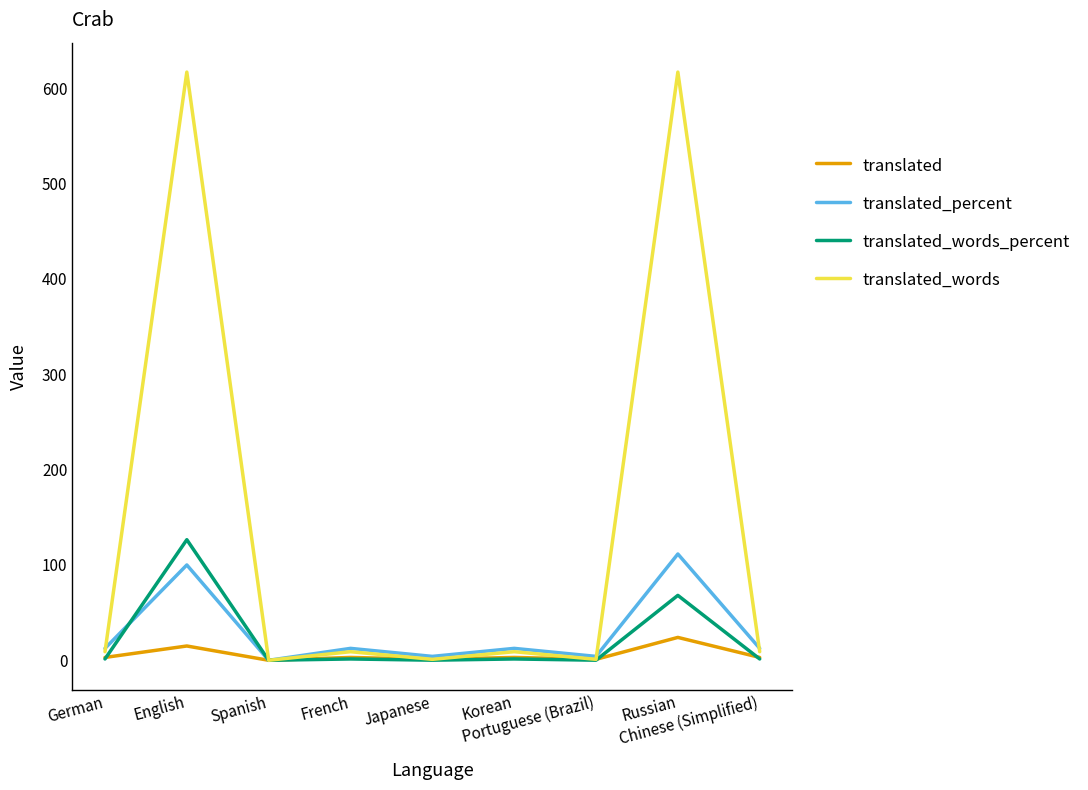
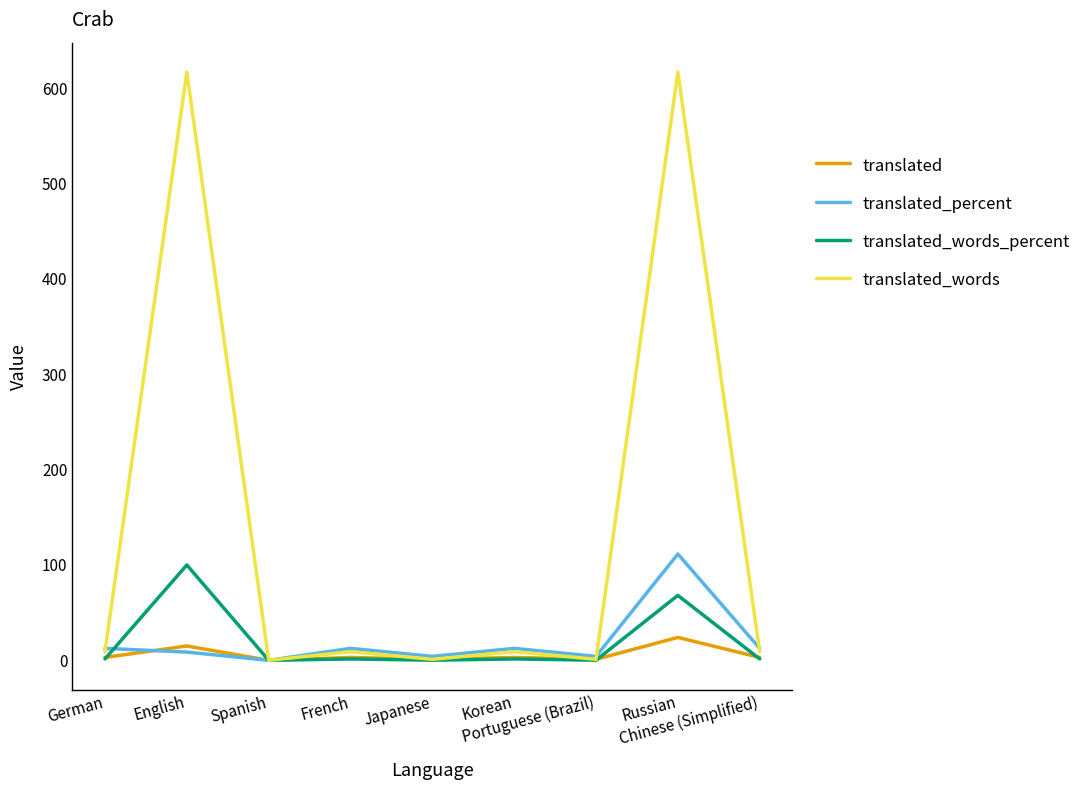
translated_percent, English: 100 -> 10
translated_words_percent, English: 130 -> 100
